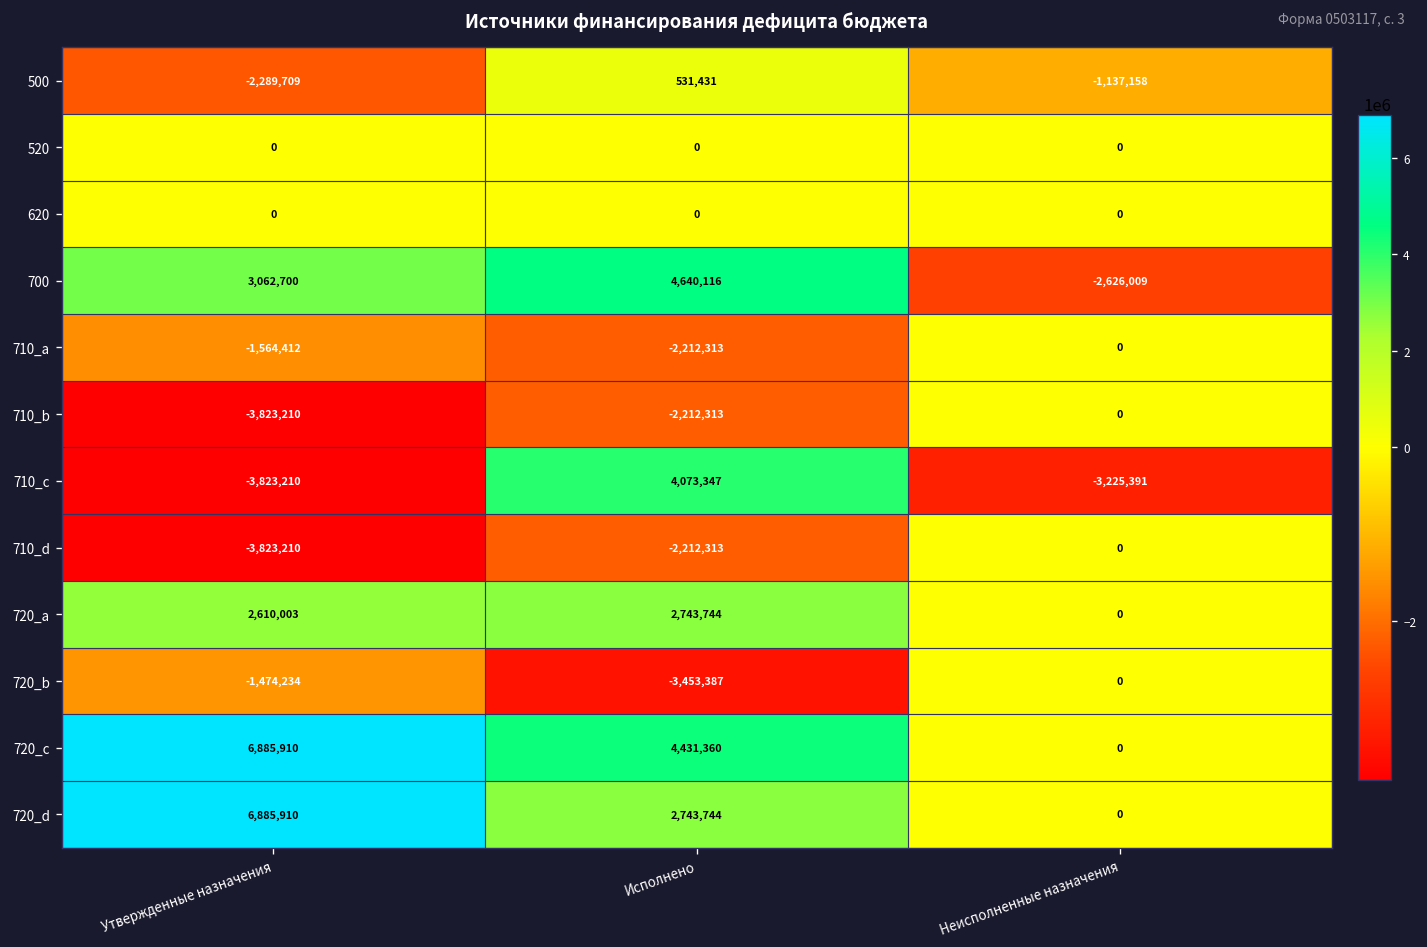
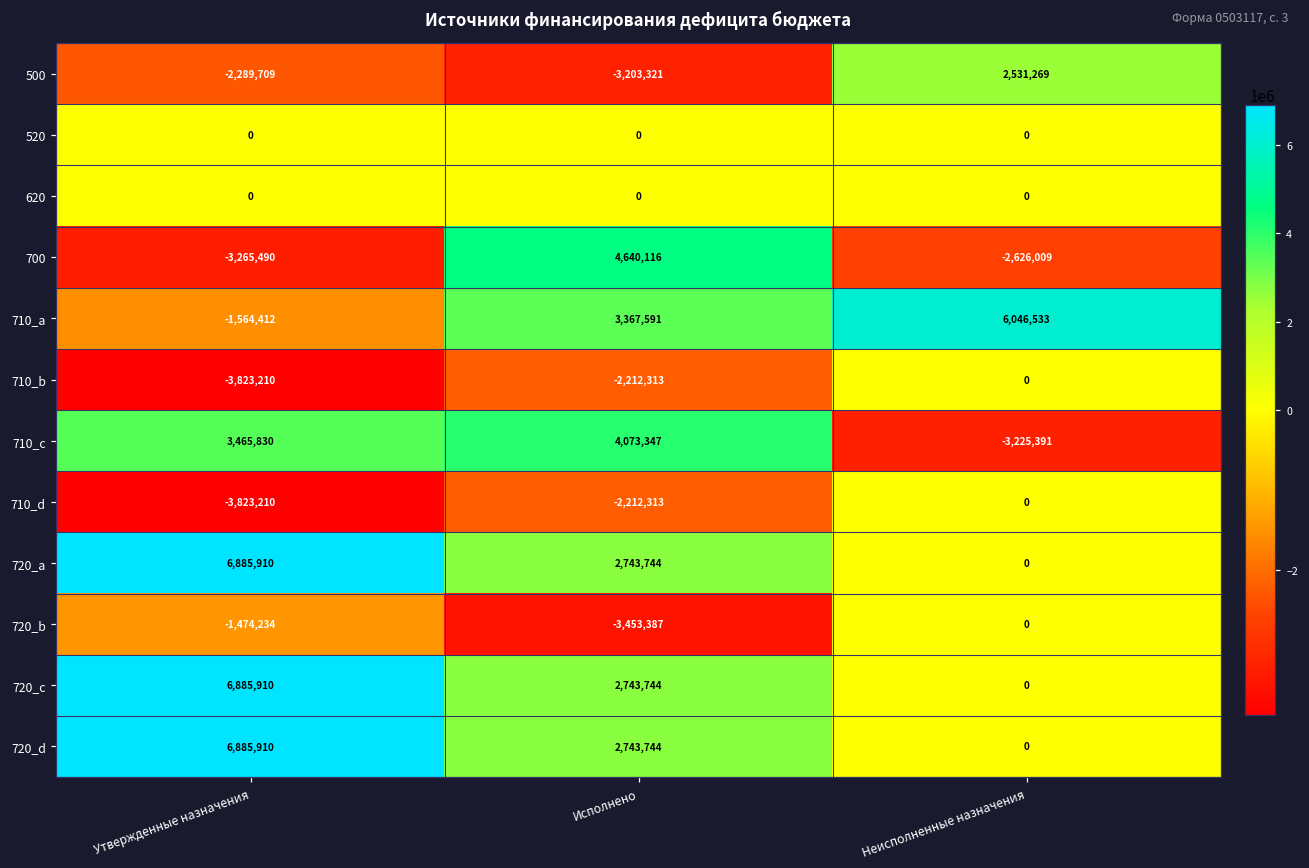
500, Исполнено: 531,431 -> -3,203,321
500, Неисполненные назначения: -1,137,158 -> 2,531,269
700, Утвержденные назначения: 3,062,700 -> -3,265,490
710_a, Исполнено: -2,212,313 -> 3,367,591
710_a, Неисполненные назначения: 0 -> 6,046,533
710_c, Утвержденные назначения: -3,823,210 -> 3,465,830
720_a, Утвержденные назначения: 2,610,003 -> 6,885,910
720_c, Исполнено: 4,431,360 -> 2,743,744
